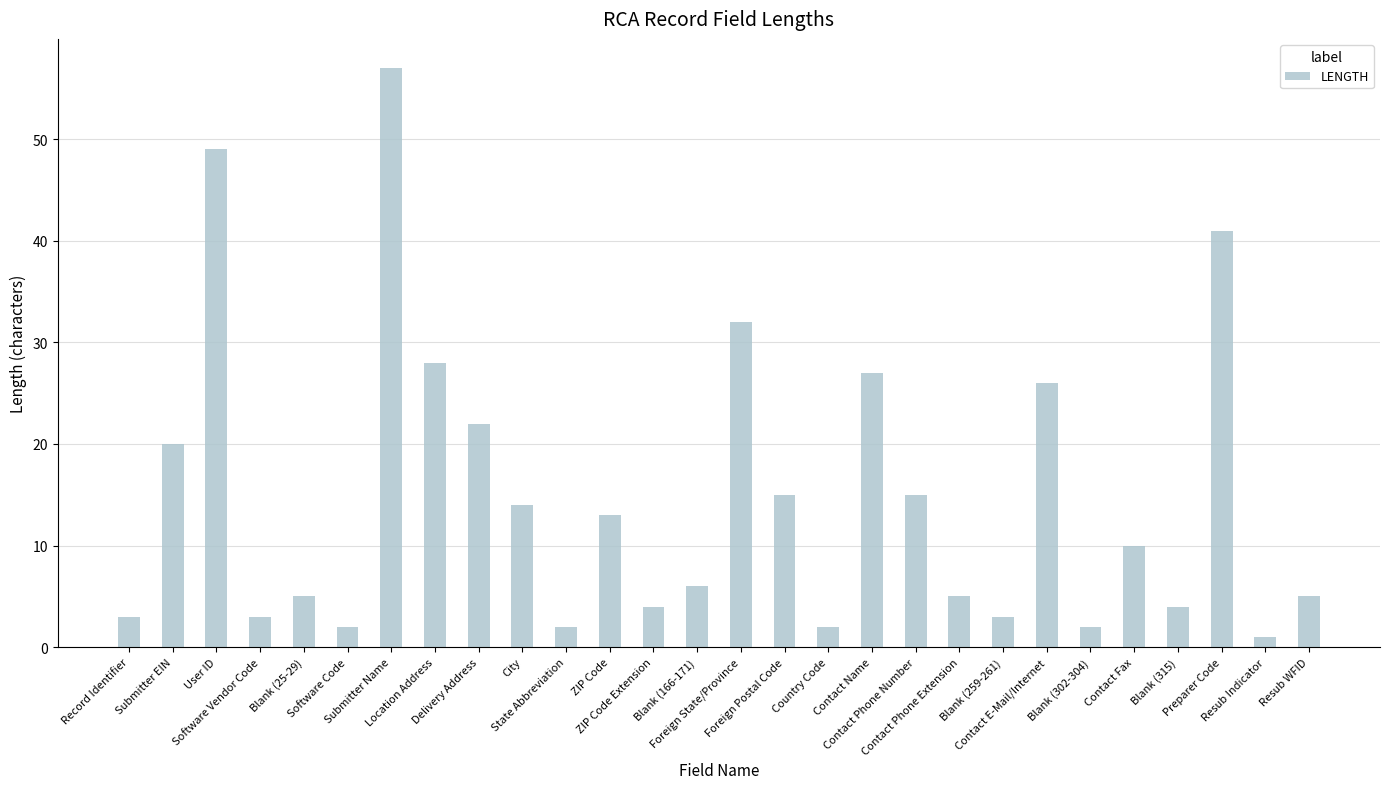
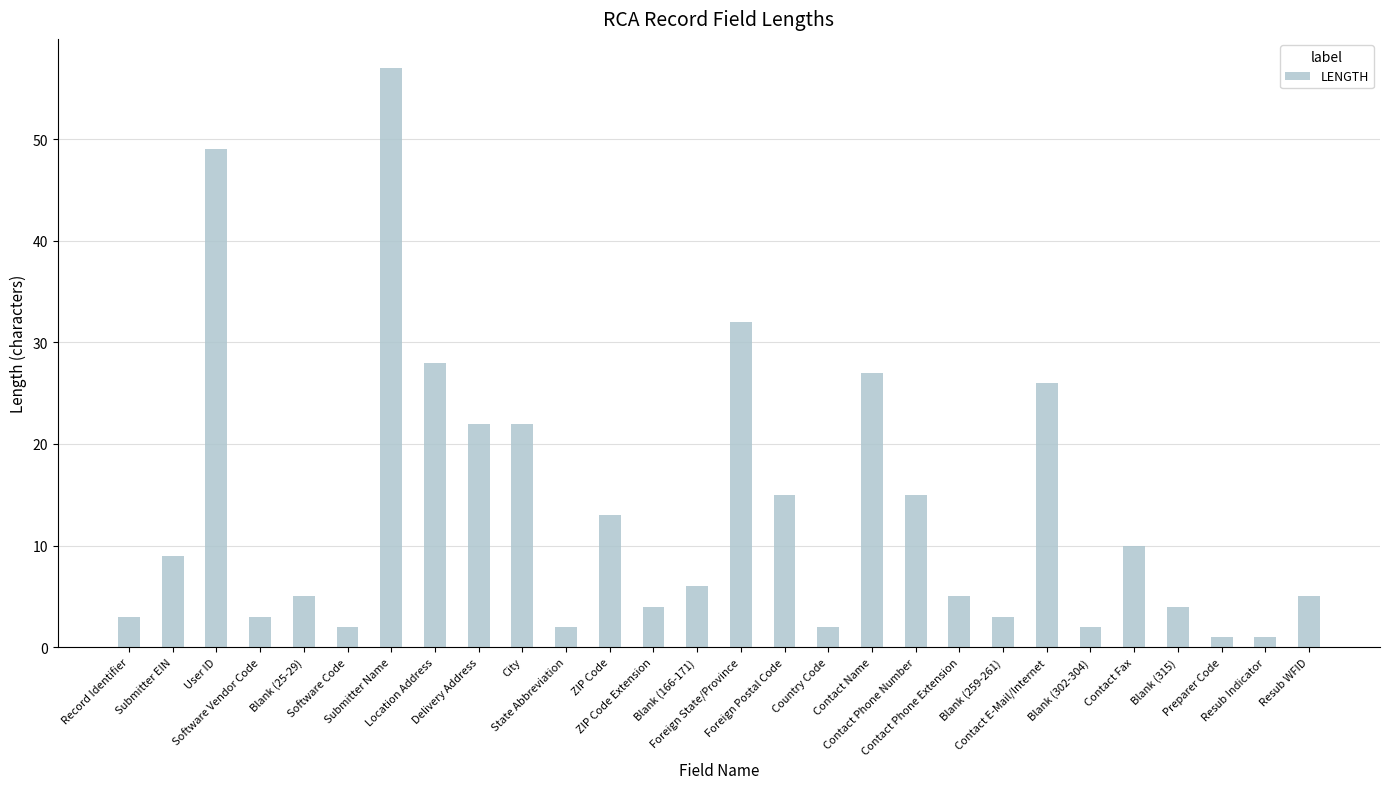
Submitter EIN: 20 -> 9
City: 14 -> 22
Preparer Code: 41 -> 1
